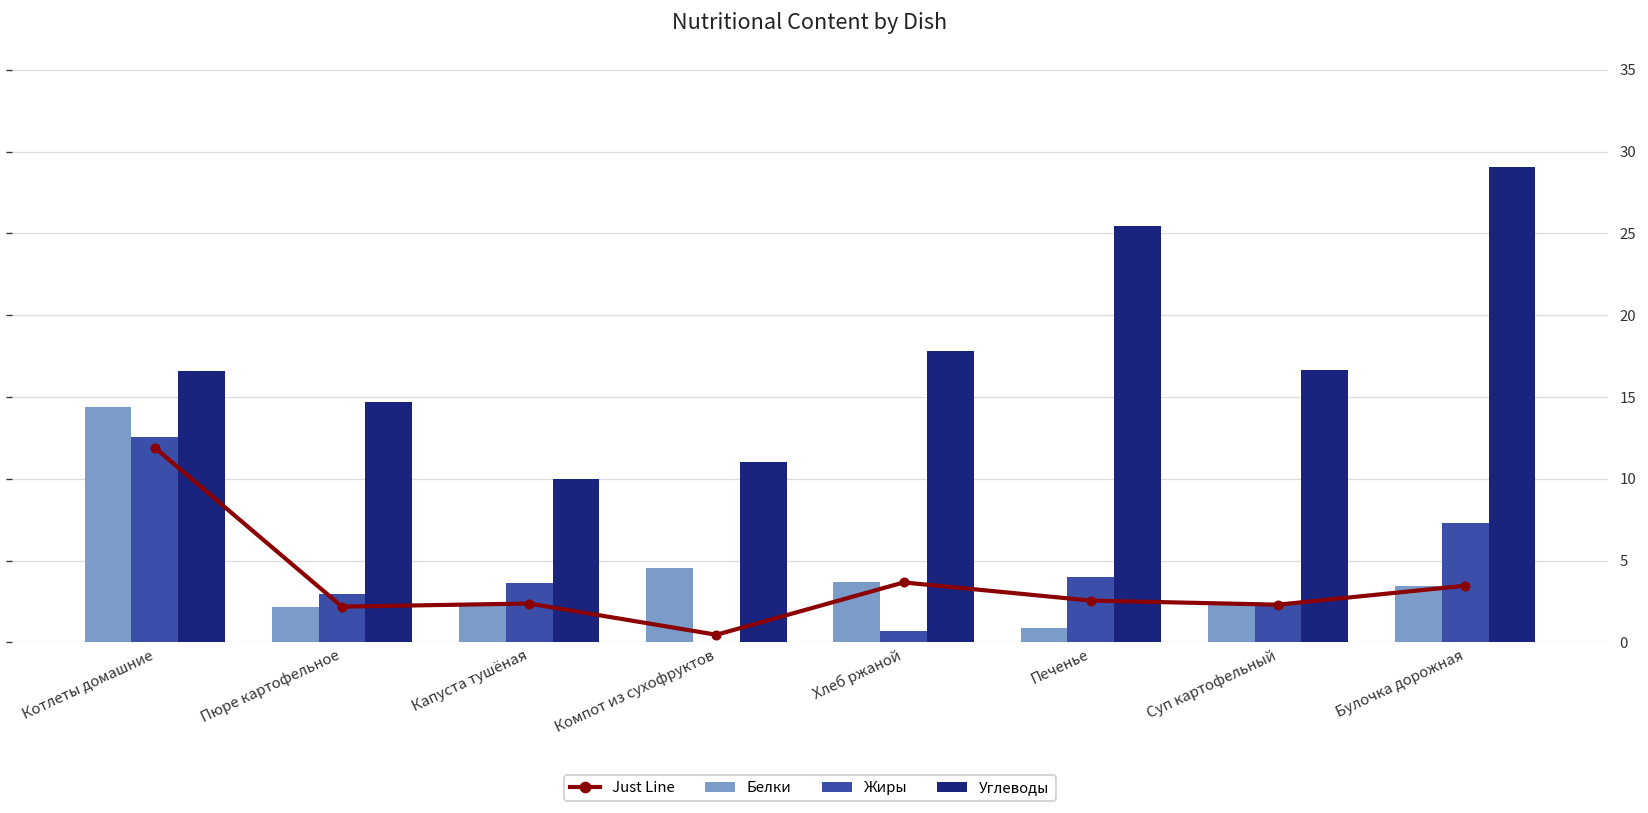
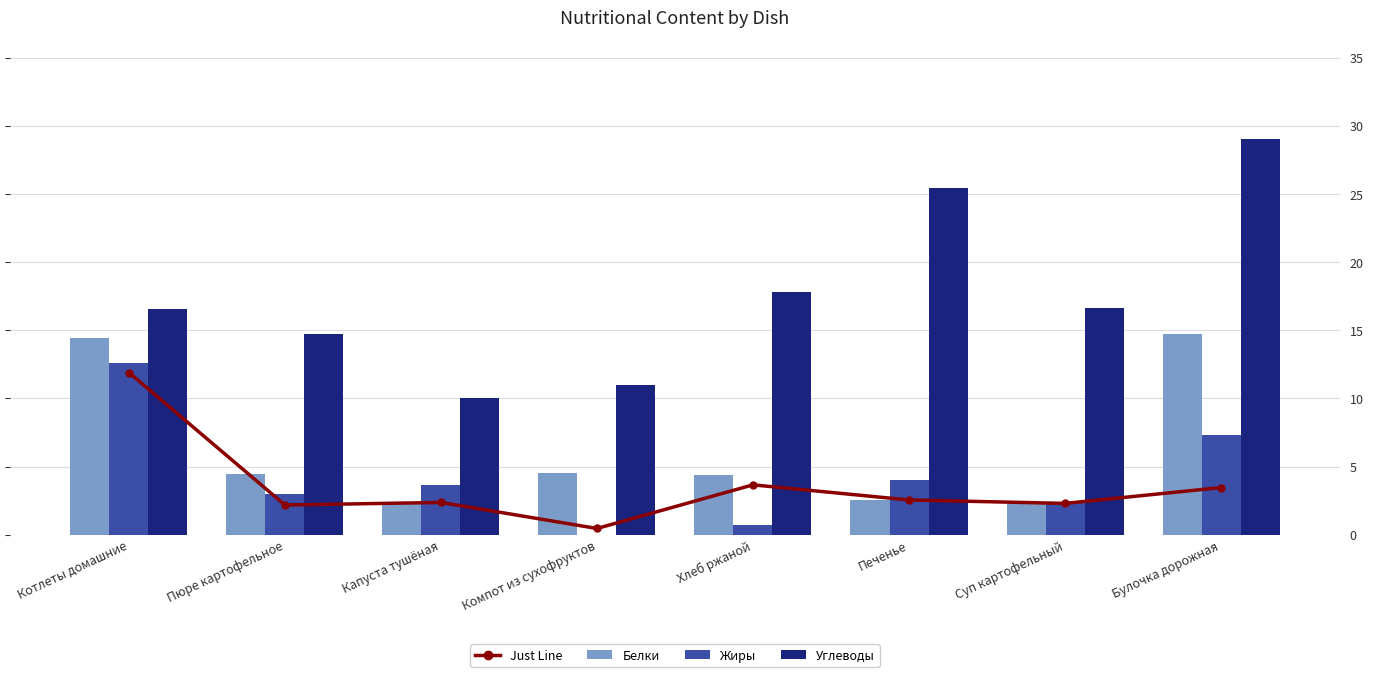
Белки, Пюре картофельное: 2.2 -> 4.5
Белки, Хлеб ржаной: 3.7 -> 4.4
Белки, Печенье: 0.9 -> 2.6
Белки, Булочка дорожная: 3.5 -> 14.7
